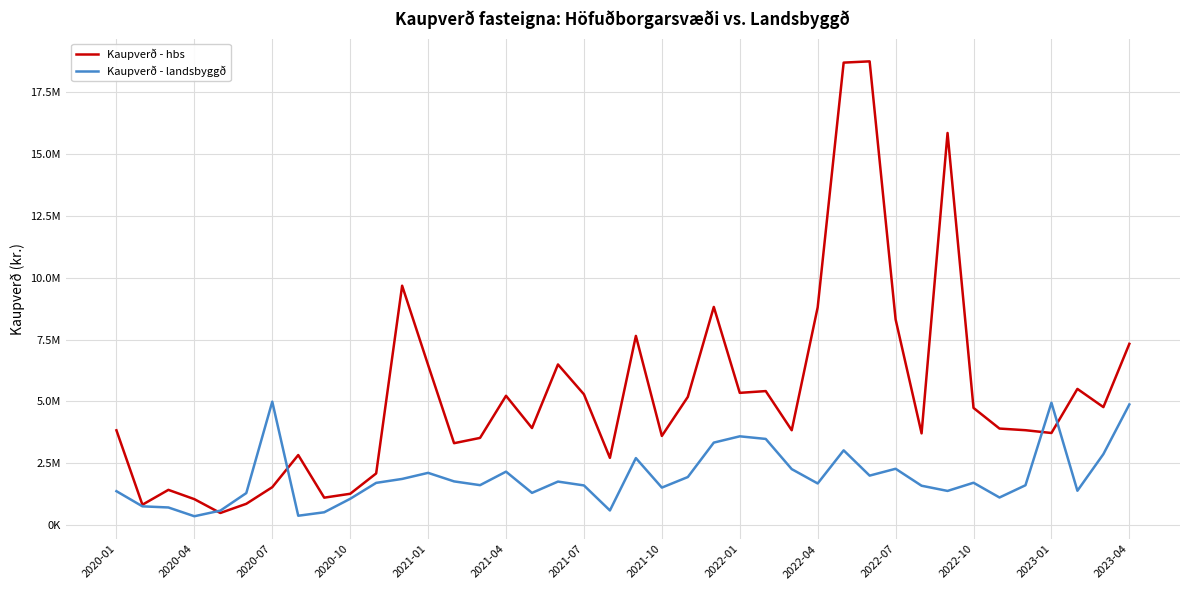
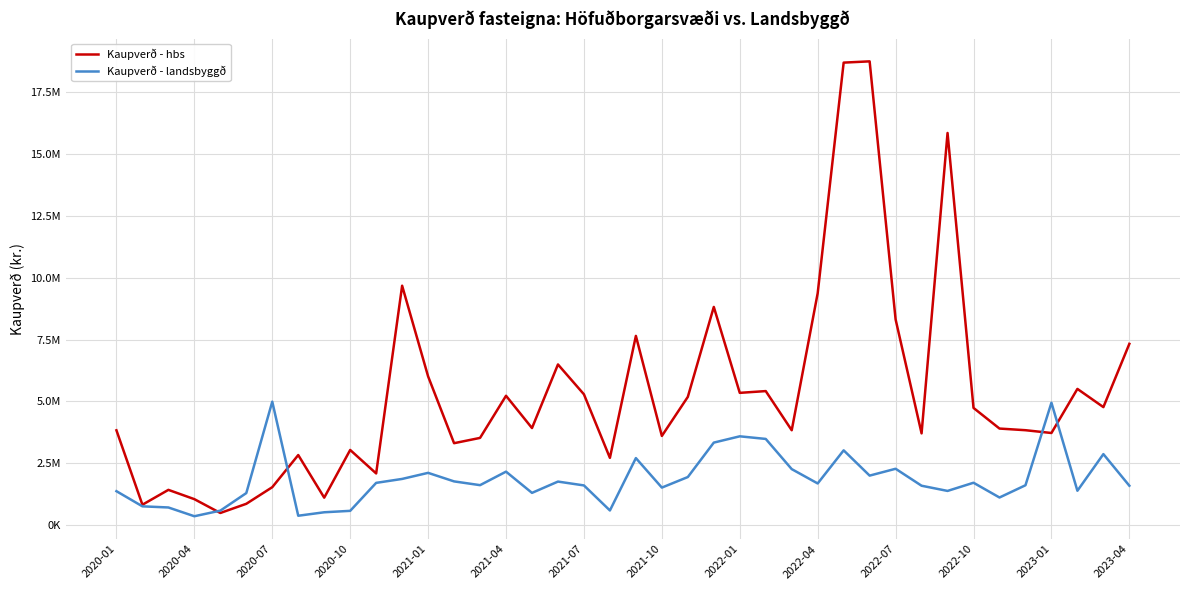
Kaupverð - hbs, 2020-10: 1300000 -> 3000000
Kaupverð - landsbyggð, 2020-10: 1100000 -> 600000
Kaupverð - hbs, 2021-01: 6500000 -> 6000000
Kaupverð - hbs, 2022-04: 8800000 -> 9400000
Kaupverð - landsbyggð, 2023-04: 4900000 -> 1600000
